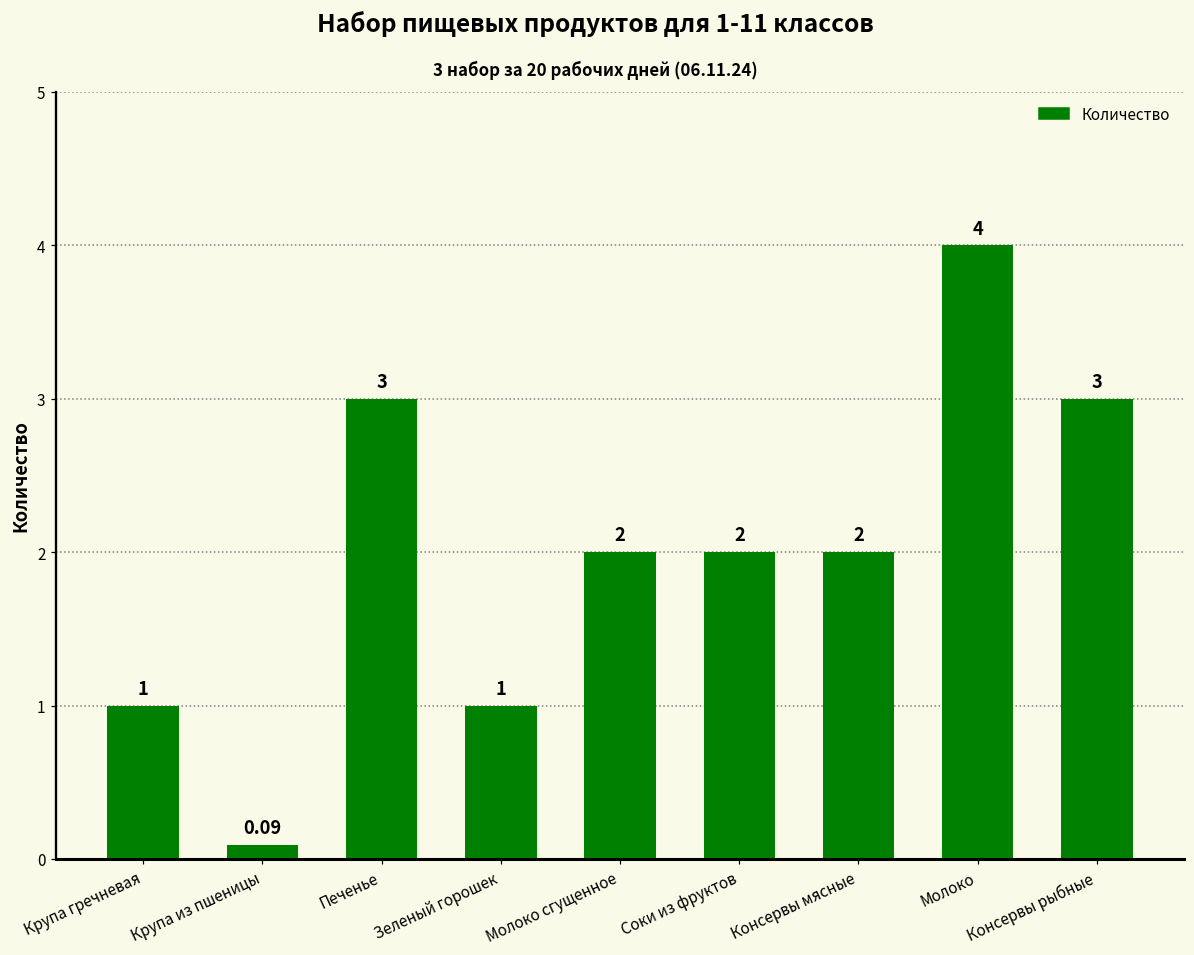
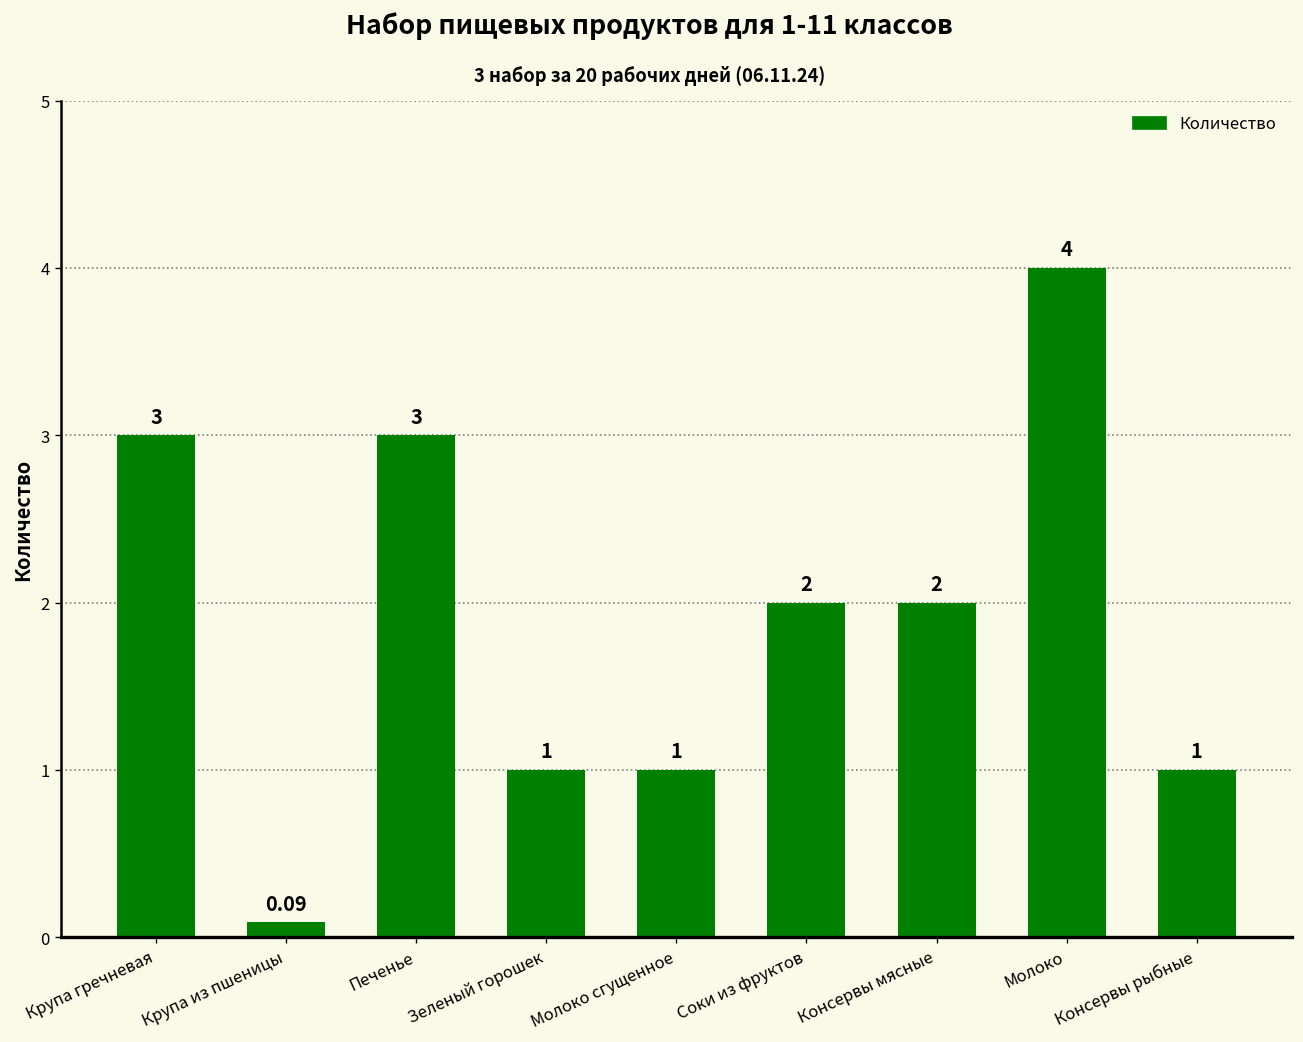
Крупа гречневая: 1 -> 3
Молоко сгущенное: 2 -> 1
Консервы рыбные: 3 -> 1
